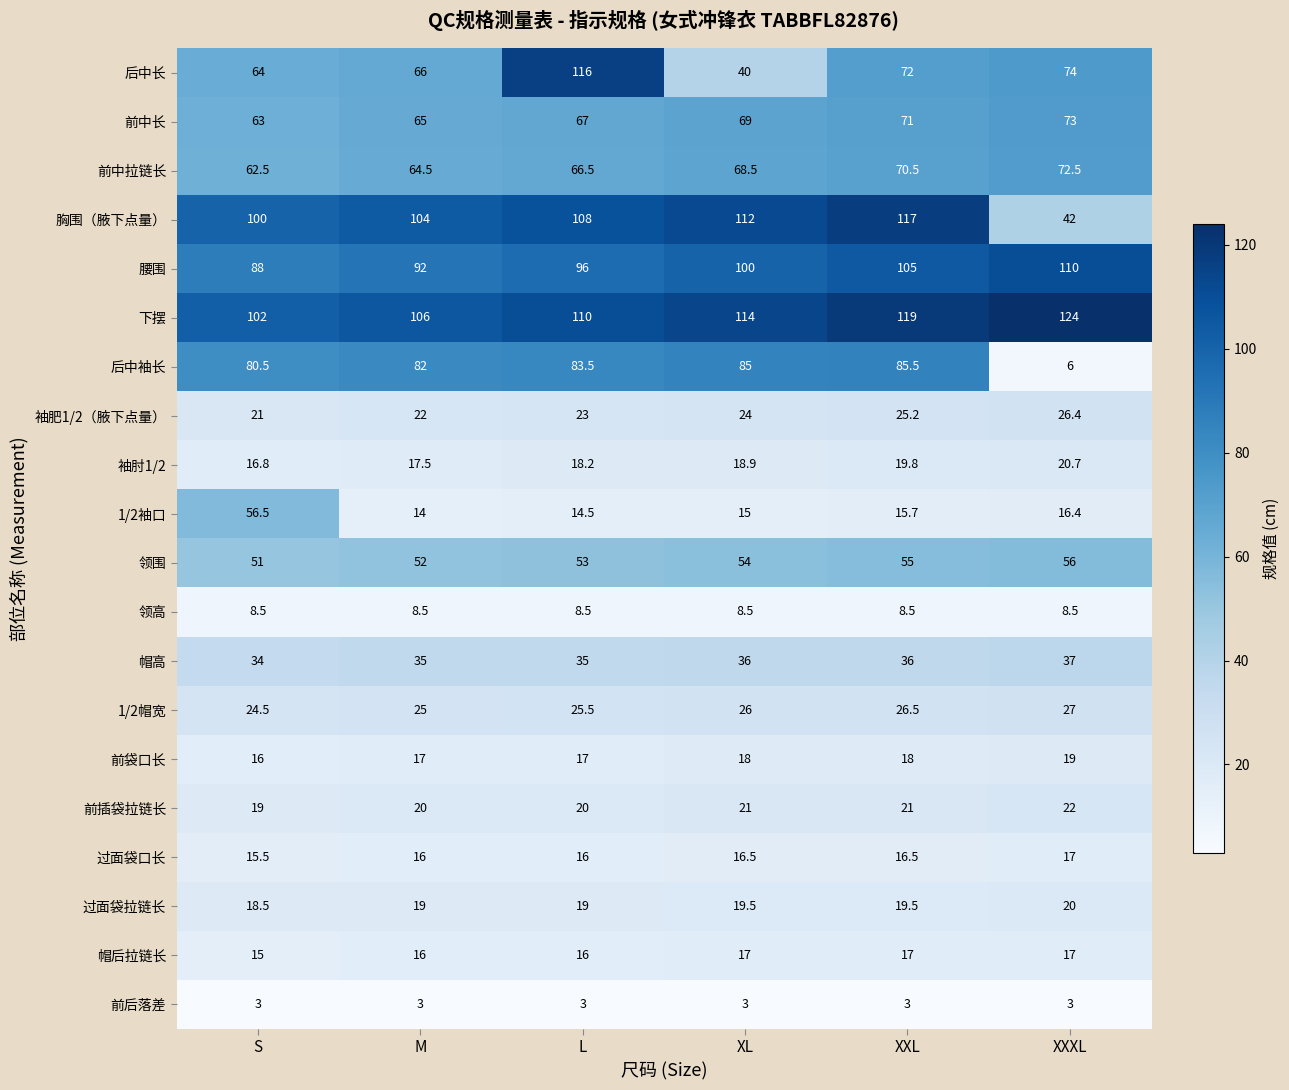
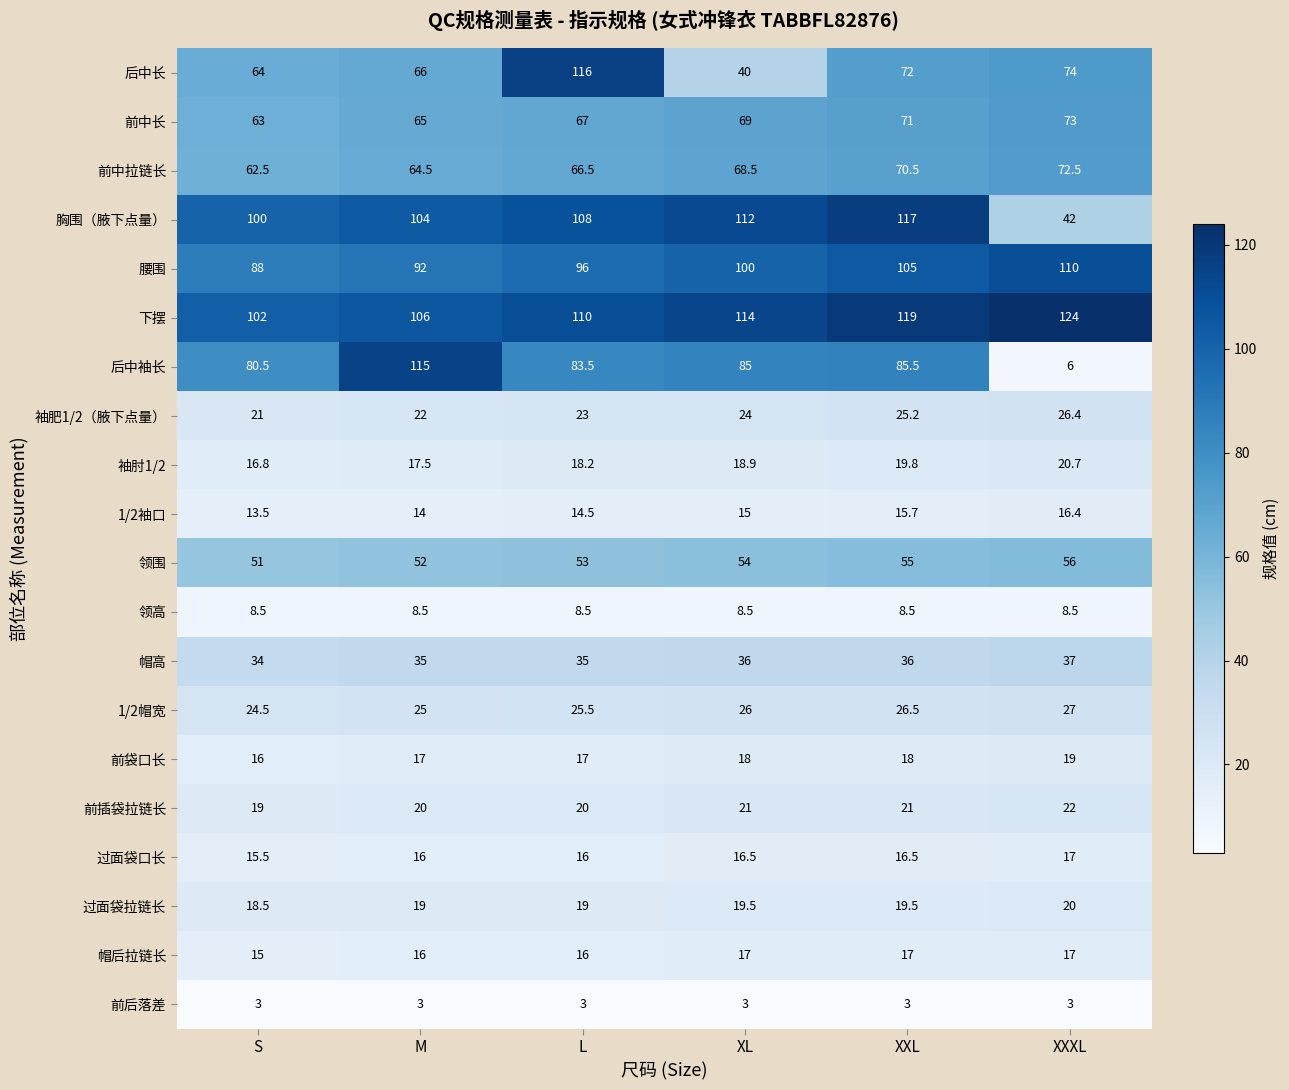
后中袖长, M: 82 -> 115
1/2袖口, S: 56.5 -> 13.5
